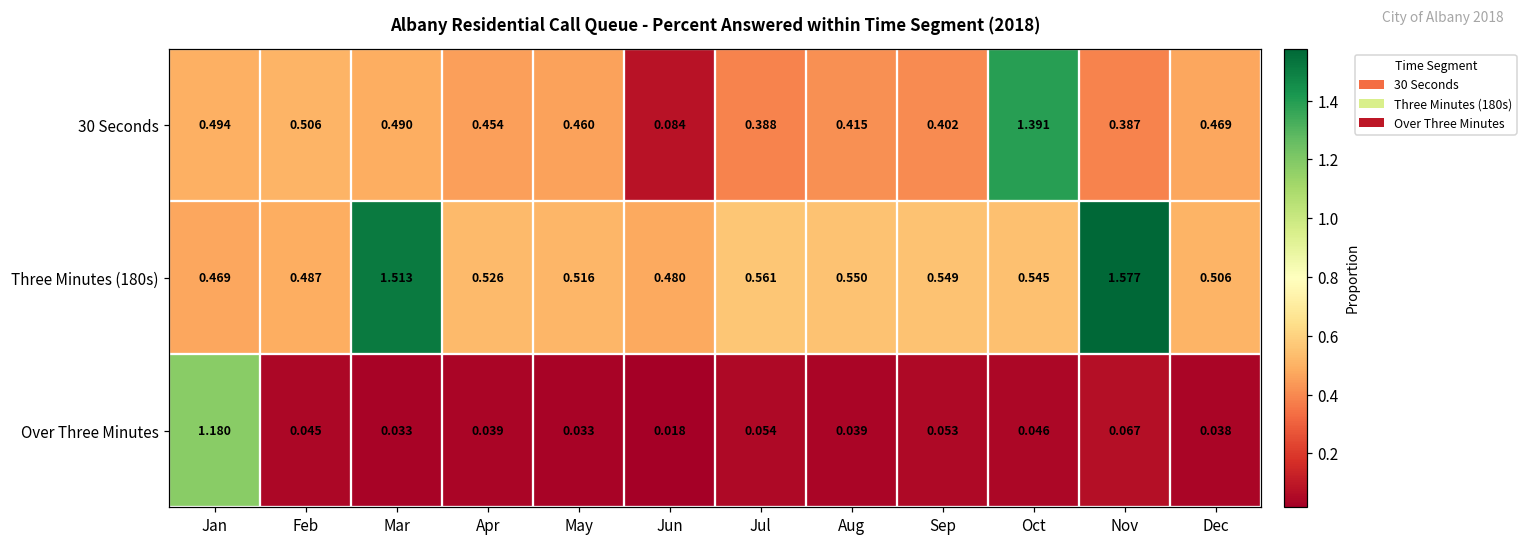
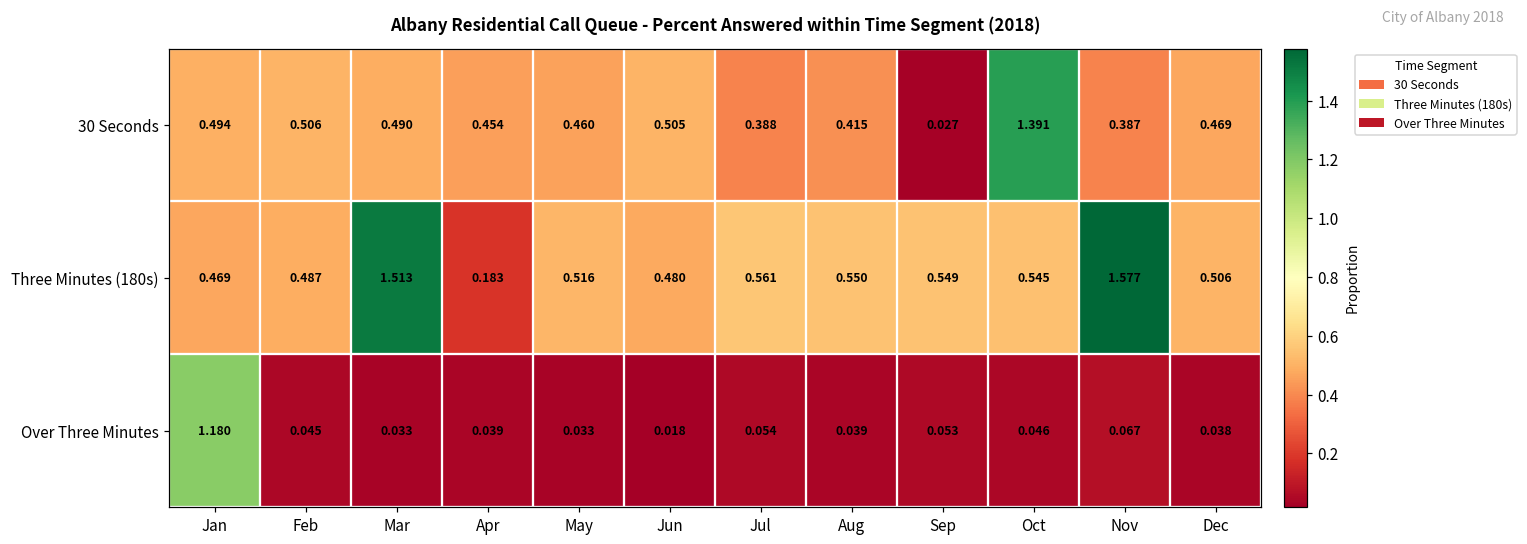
30 Seconds, Jun: 0.084 -> 0.505
30 Seconds, Sep: 0.402 -> 0.027
Three Minutes (180s), Apr: 0.526 -> 0.183
